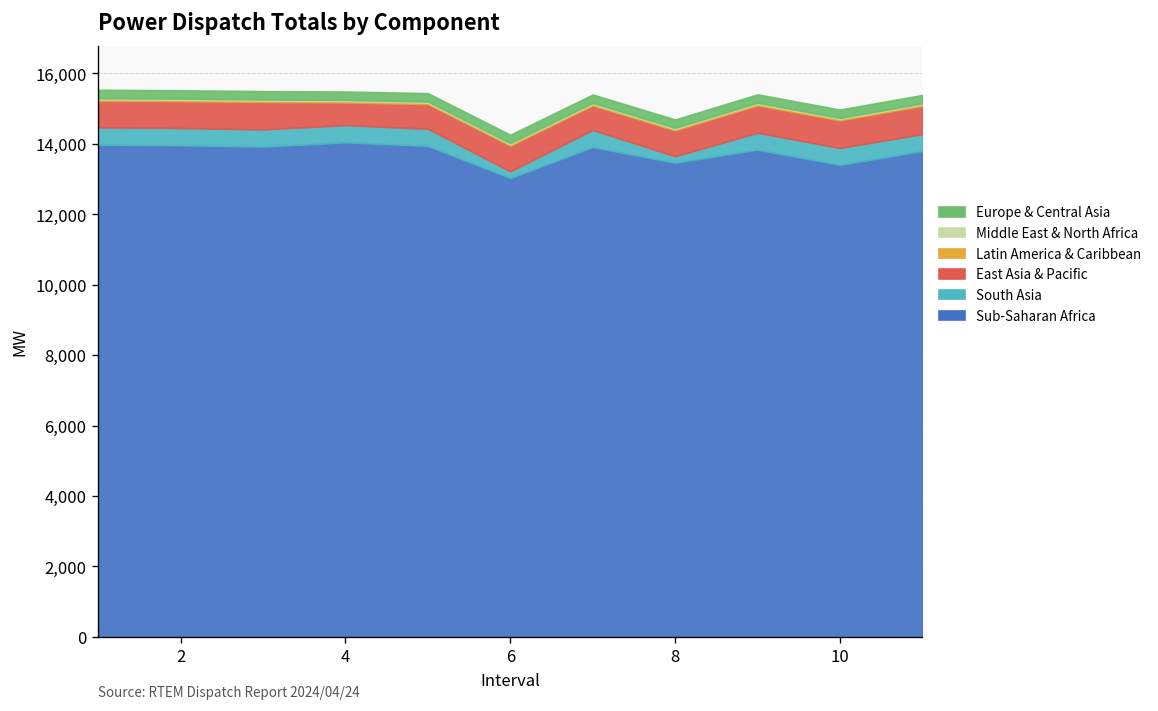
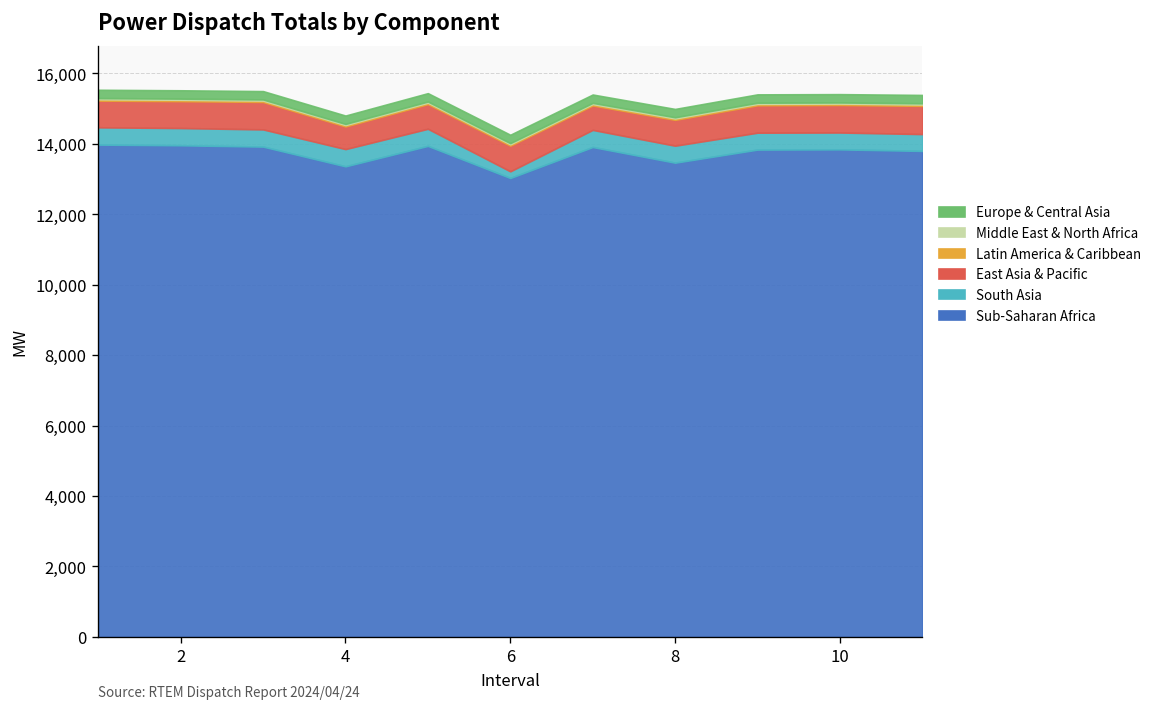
Sub-Saharan Africa, 4: 14,000 -> 13,400
South Asia, 8: 200 -> 500
Sub-Saharan Africa, 10: 13,400 -> 13,800
